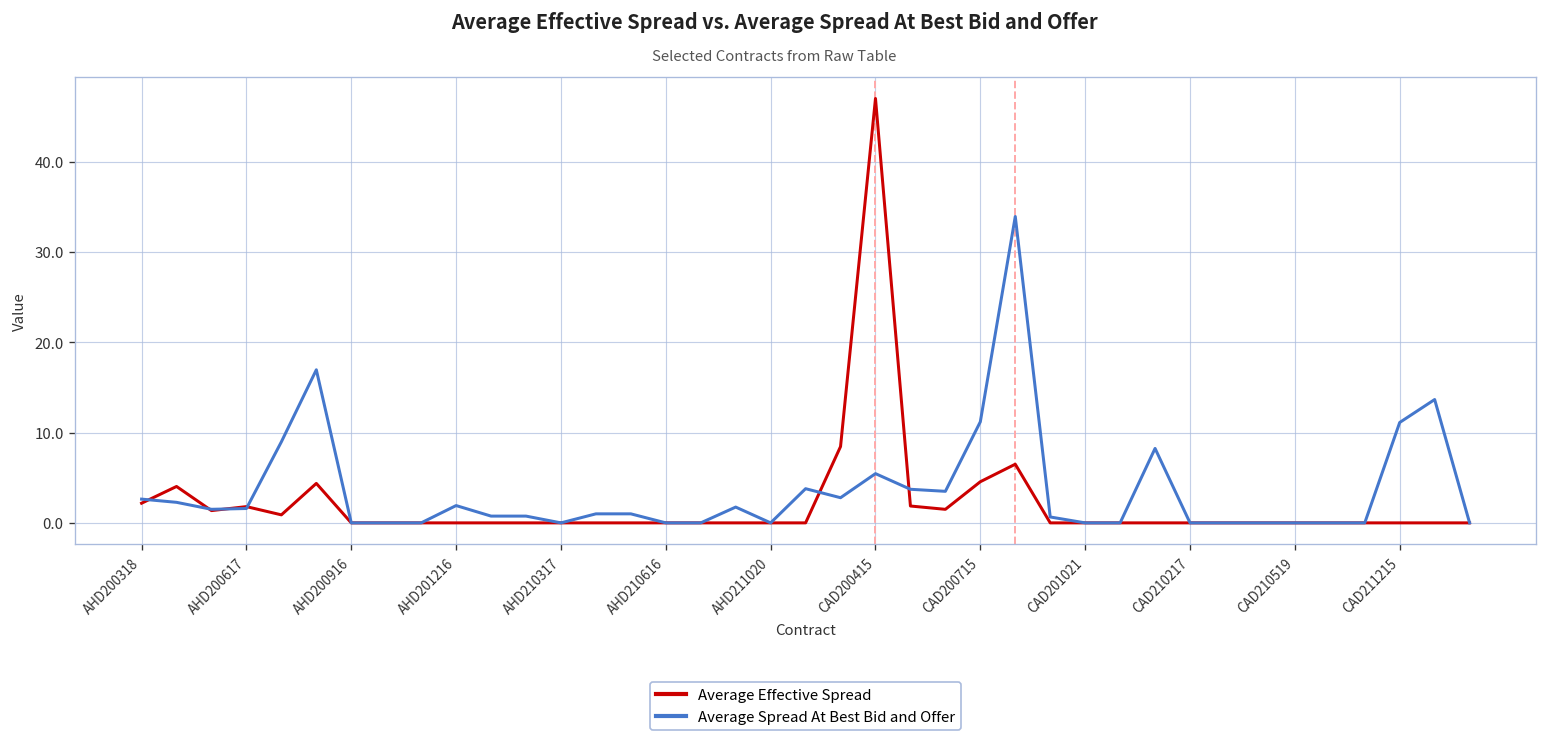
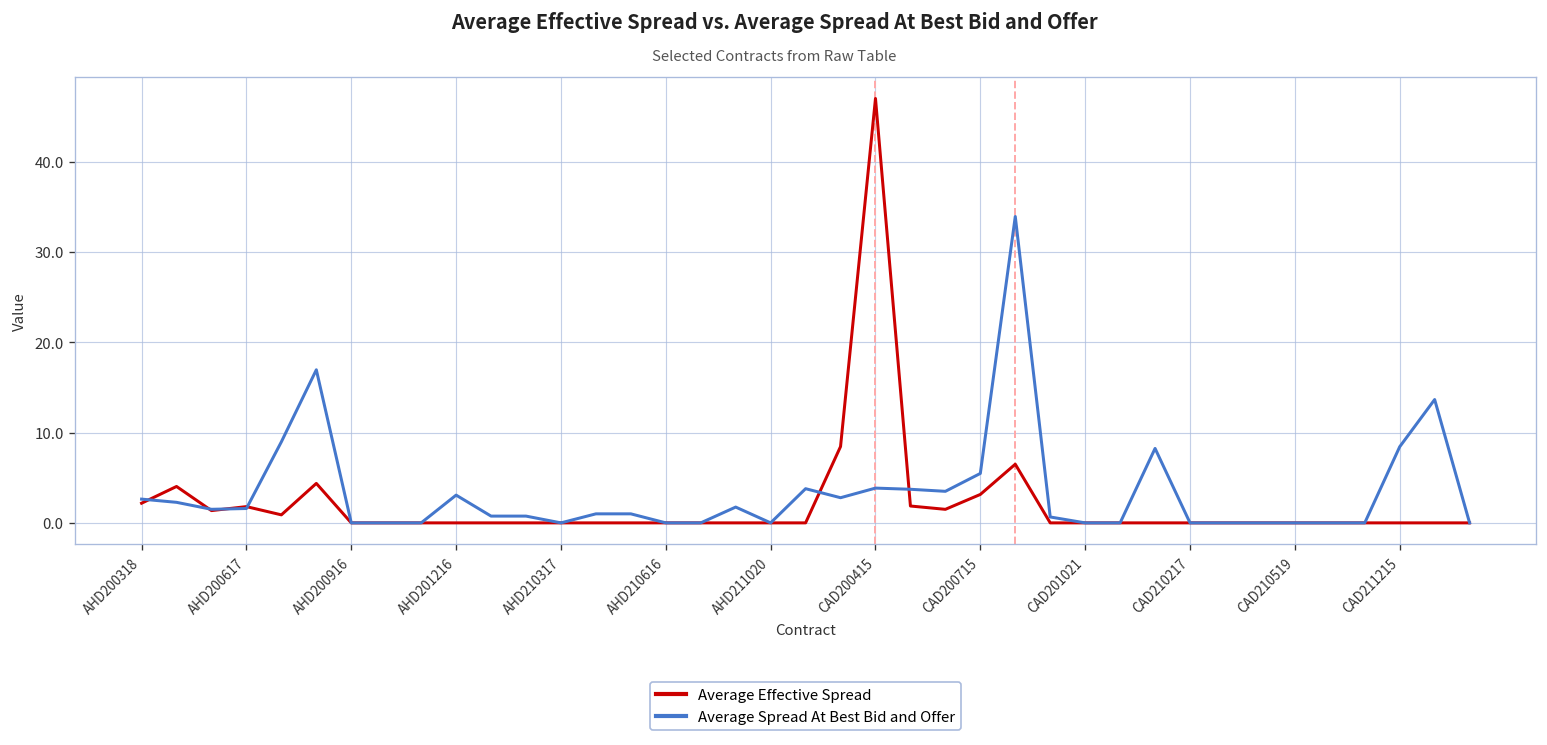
Average Spread At Best Bid and Offer, AHD201216: 2 -> 3
Average Spread At Best Bid and Offer, CAD200415: 5 -> 4
Average Effective Spread, CAD200715: 5 -> 3
Average Spread At Best Bid and Offer, CAD200715: 11 -> 5
Average Spread At Best Bid and Offer, CAD211215: 11 -> 8
